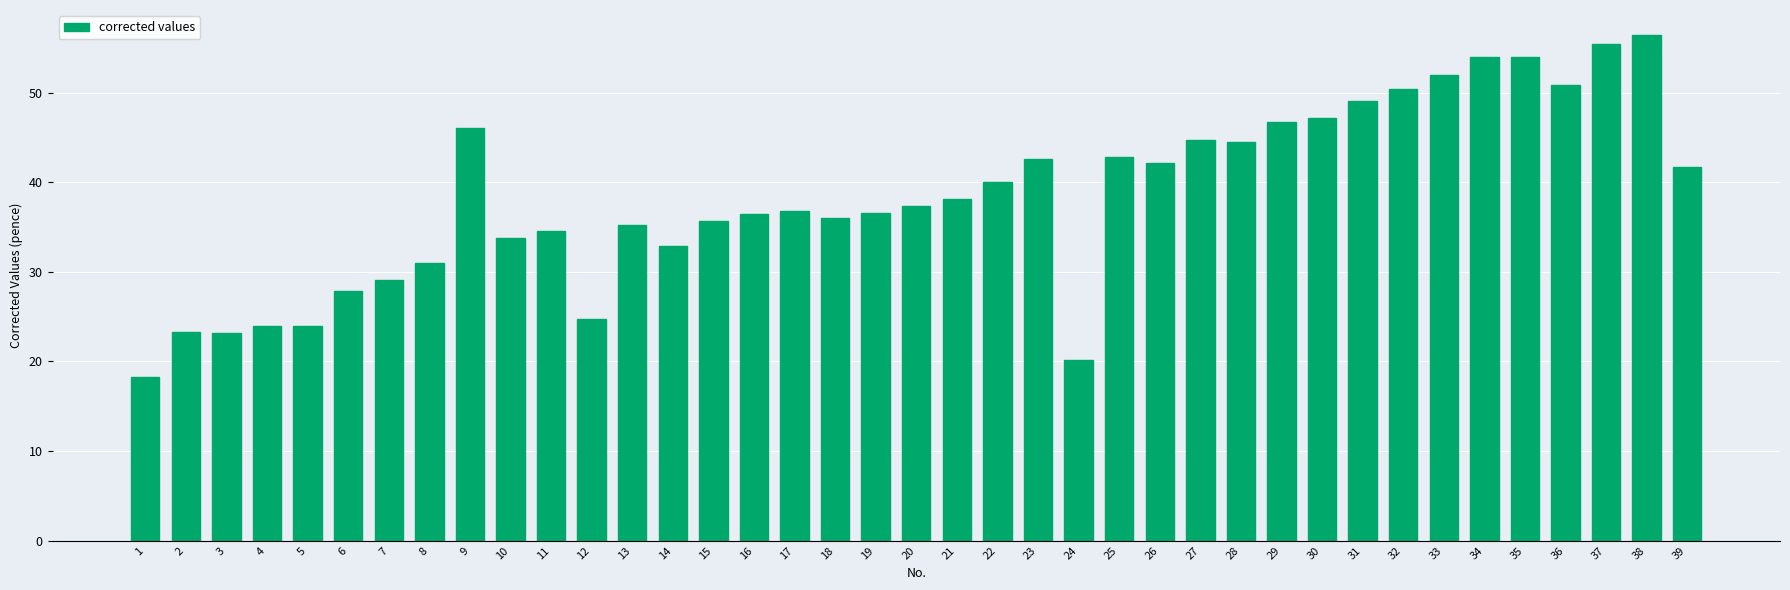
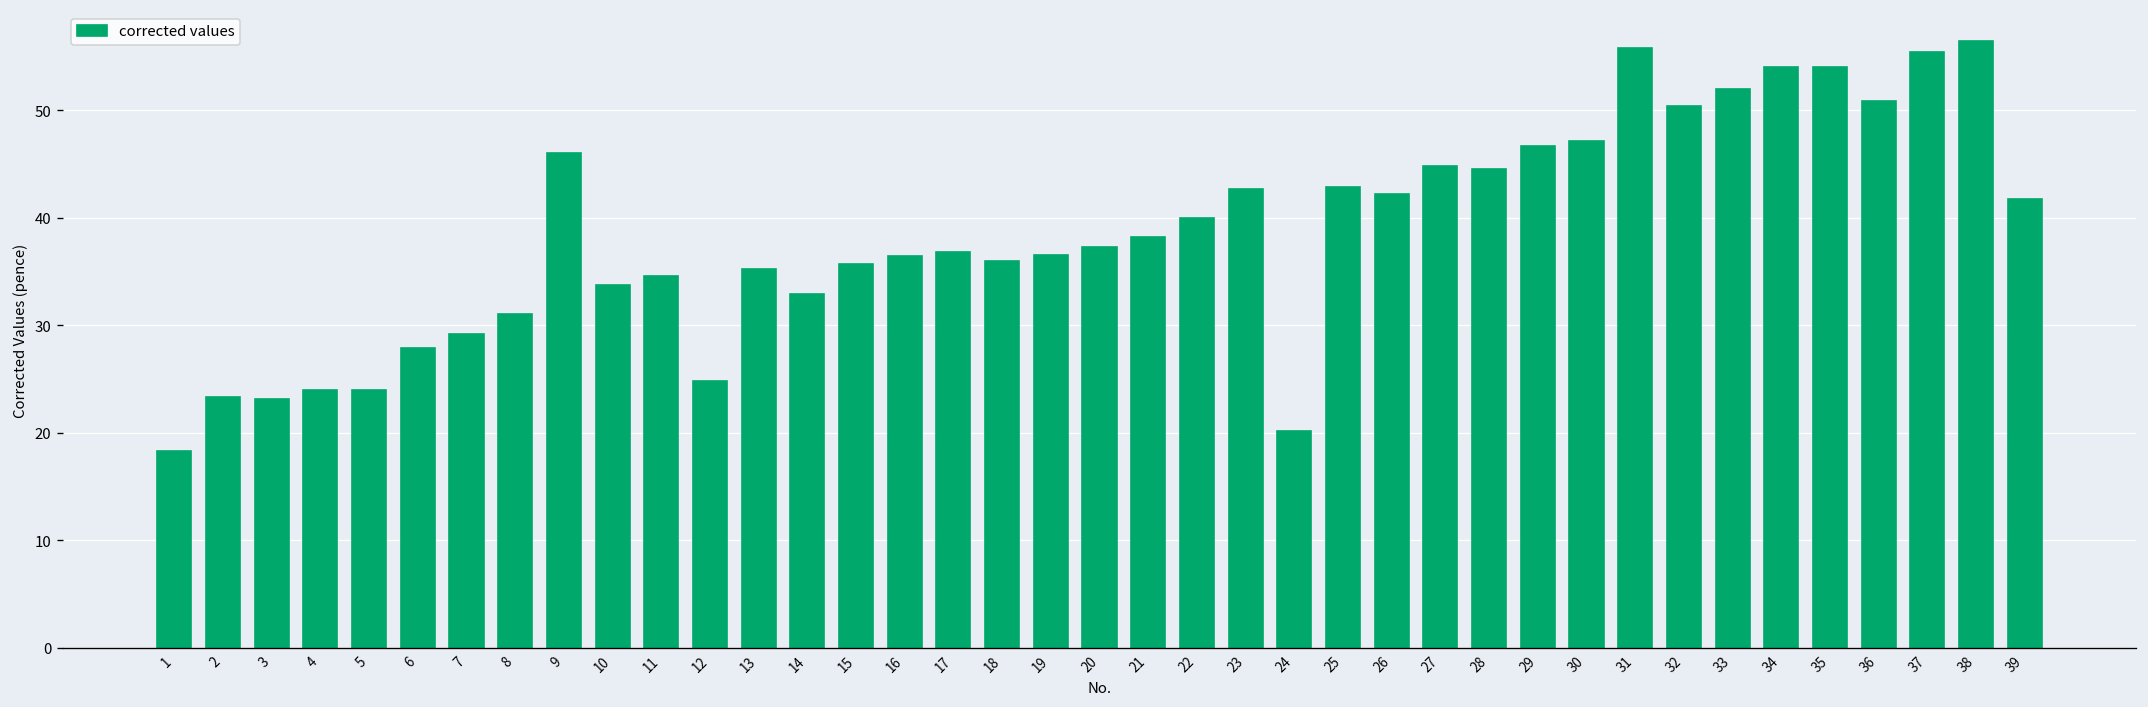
31: 49 -> 56
